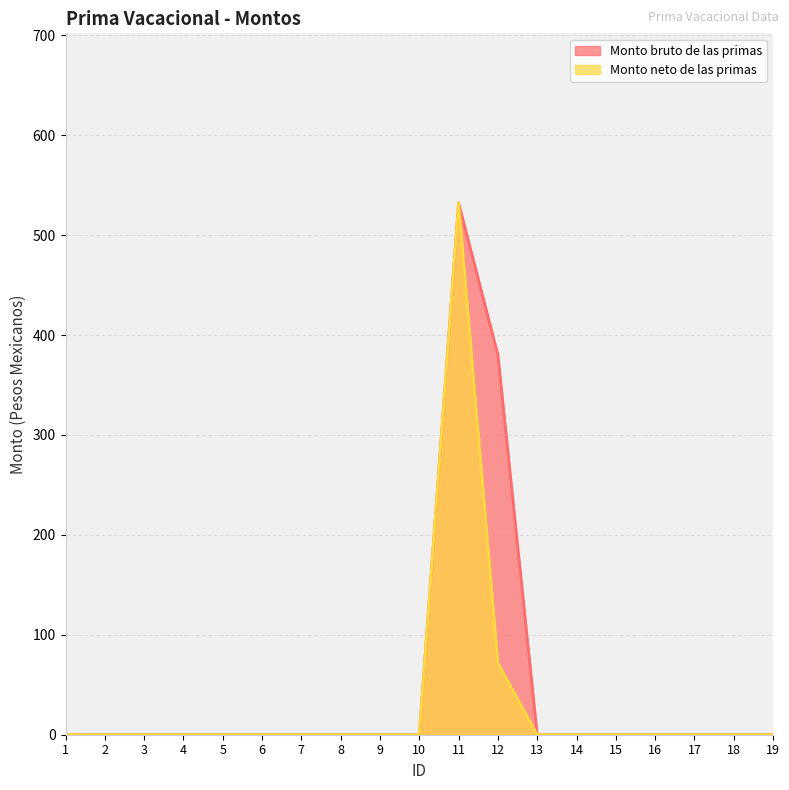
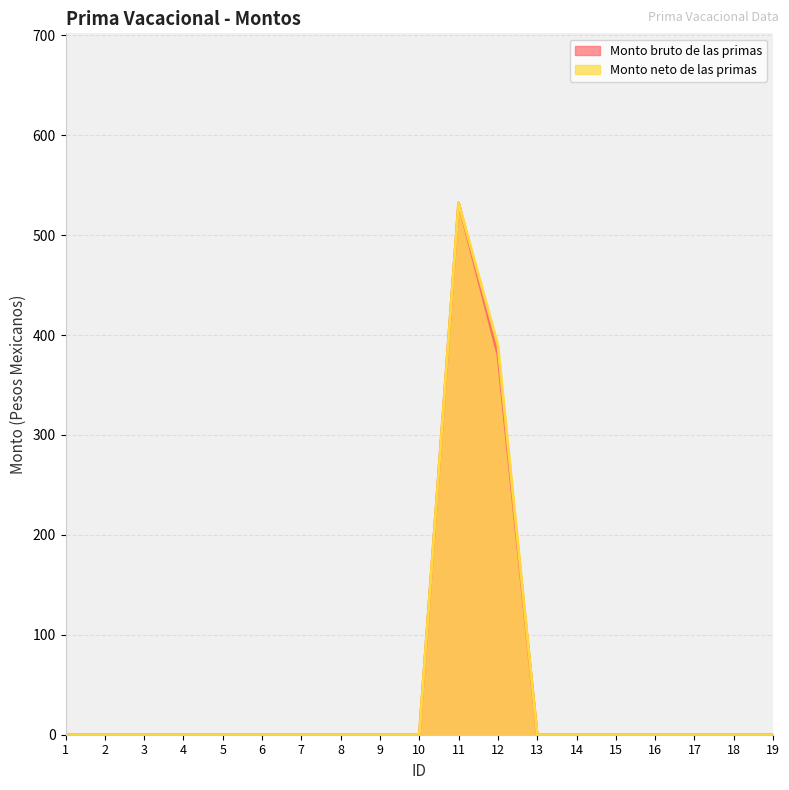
Monto neto de las primas, 12: 70 -> 390
